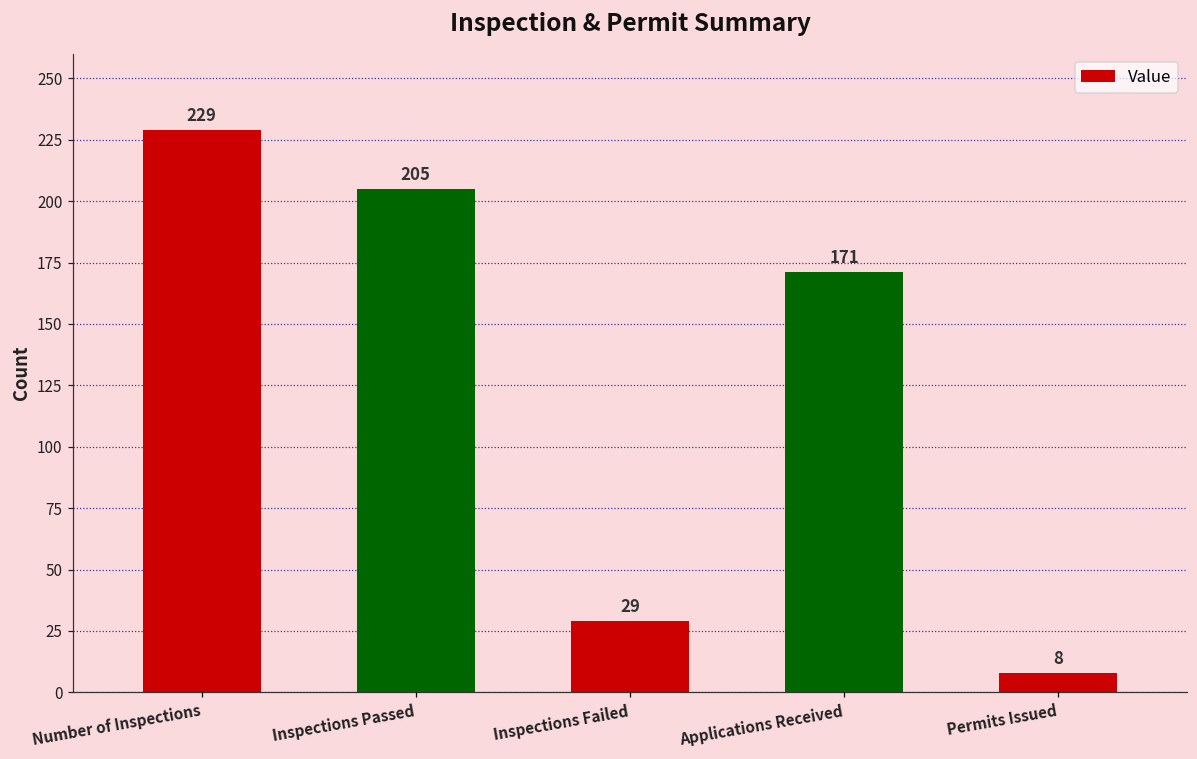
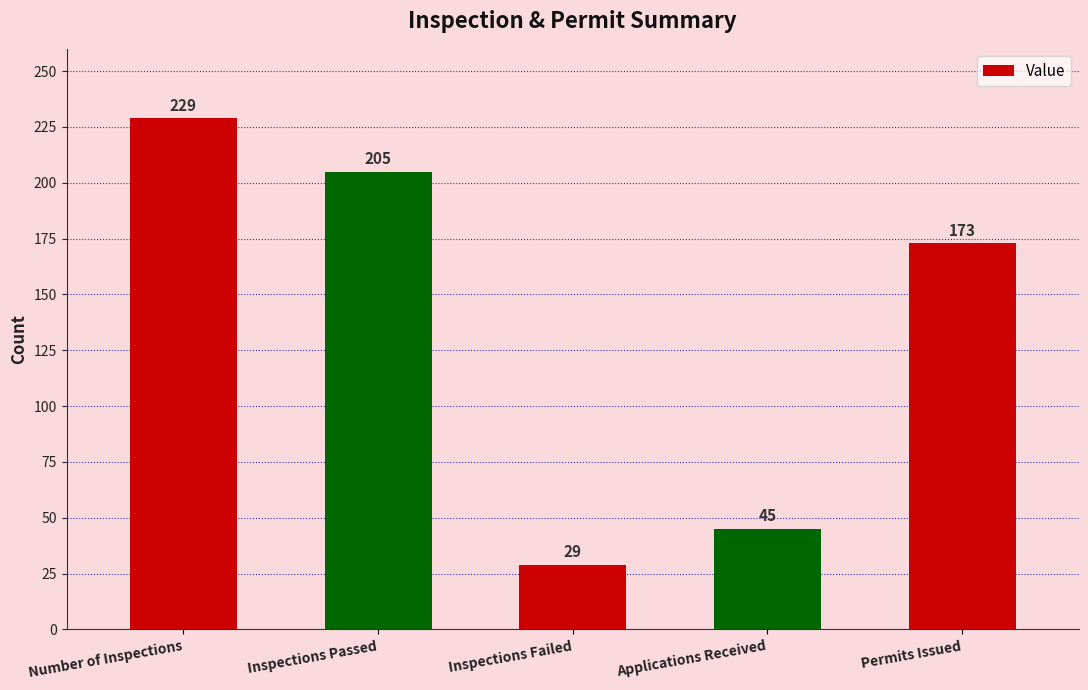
Applications Received: 171 -> 45
Permits Issued: 8 -> 173
